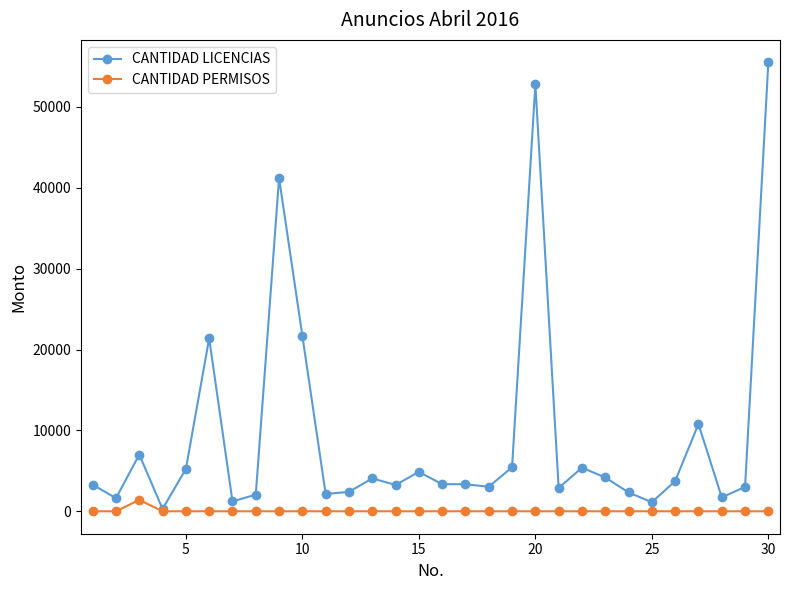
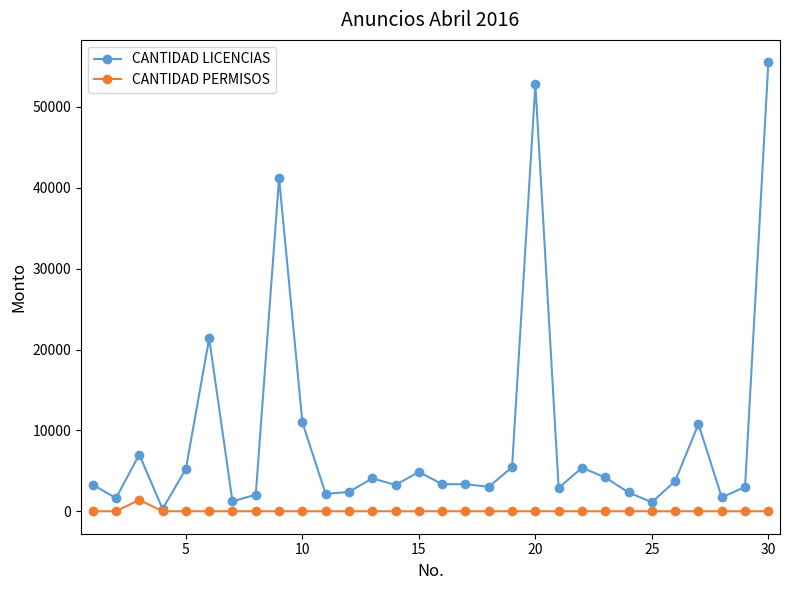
CANTIDAD LICENCIAS, 10: 22000 -> 11000
